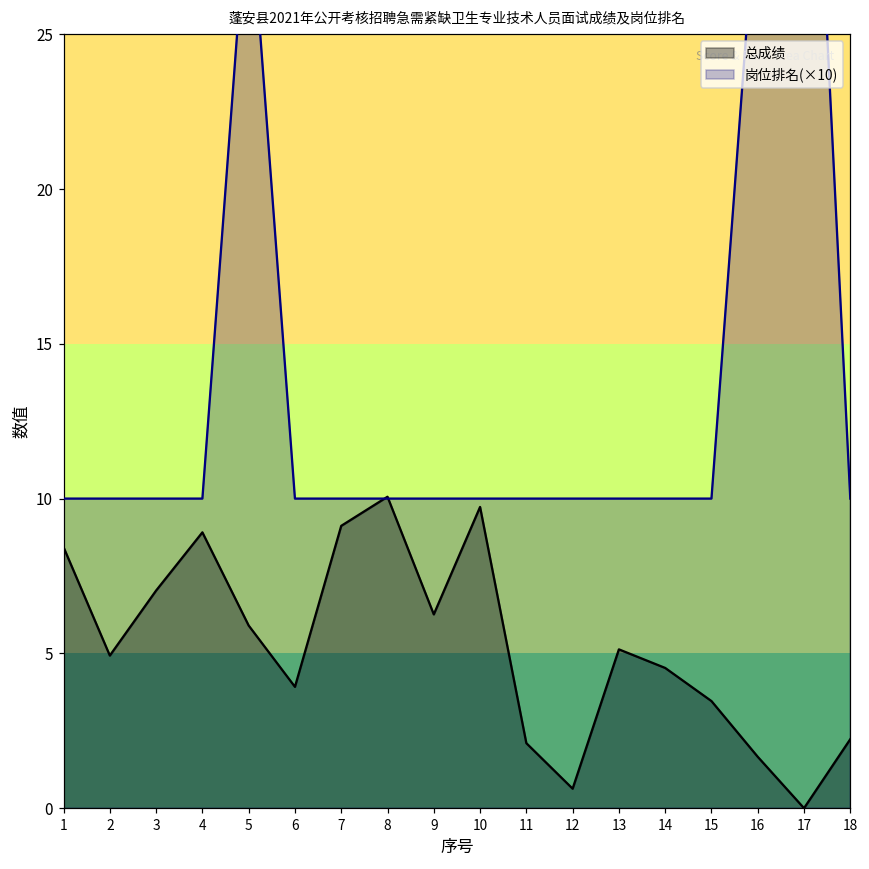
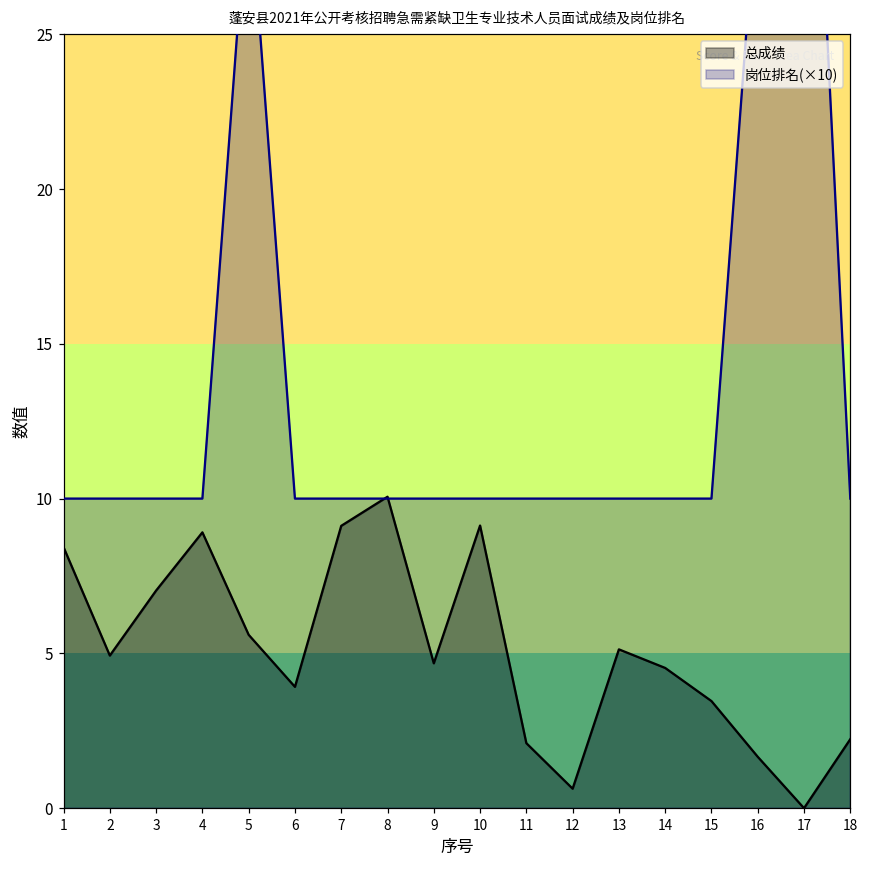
总成绩, 5: 5.9 -> 5.6
总成绩, 9: 6.3 -> 4.7
总成绩, 10: 9.7 -> 9.1
